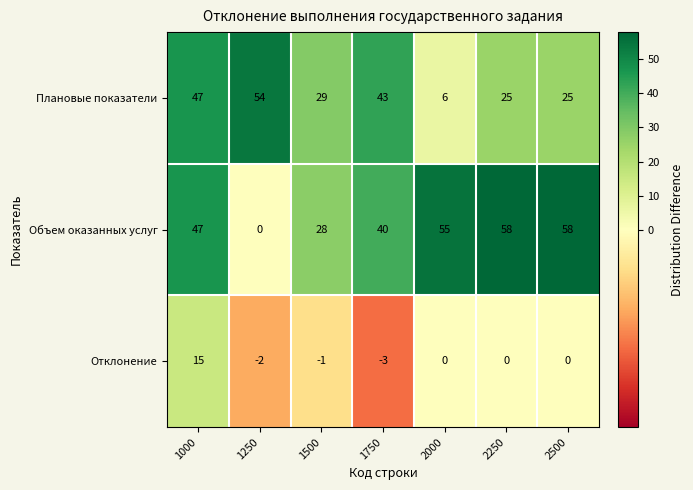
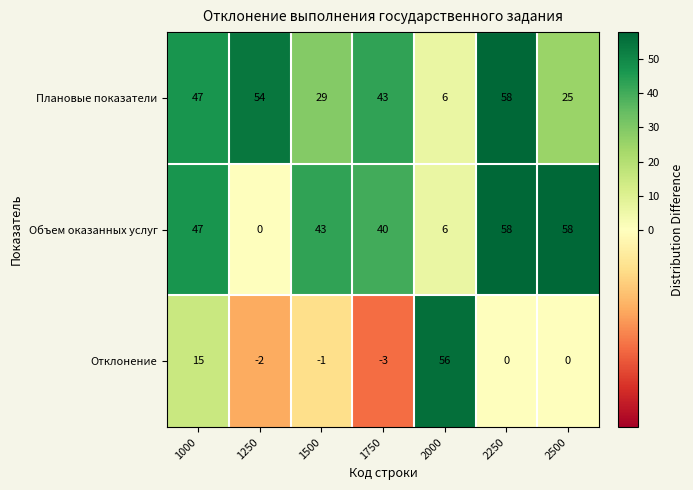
Плановые показатели, 2250: 25 -> 58
Объем оказанных услуг, 1500: 28 -> 43
Объем оказанных услуг, 2000: 55 -> 6
Отклонение, 2000: 0 -> 56
